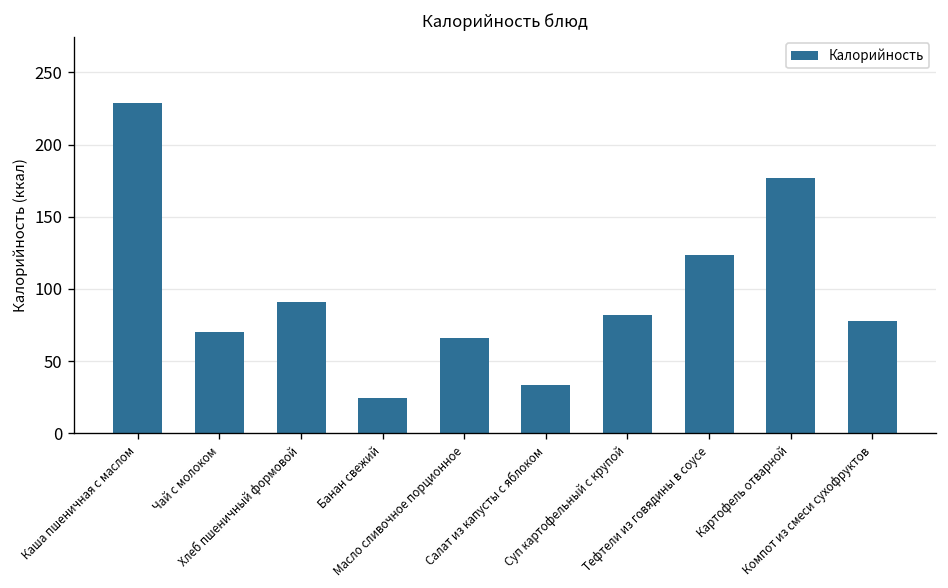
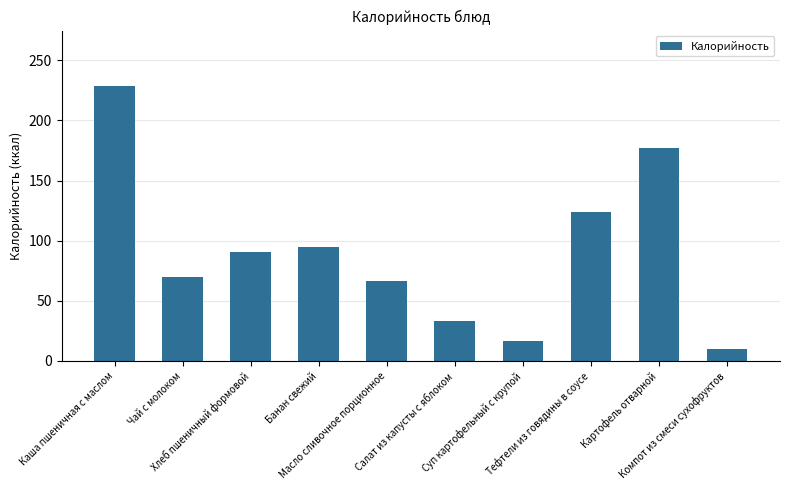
Банан свежий: 24 -> 95
Суп картофельный с крупой: 82 -> 17
Компот из смеси сухофруктов: 78 -> 10
